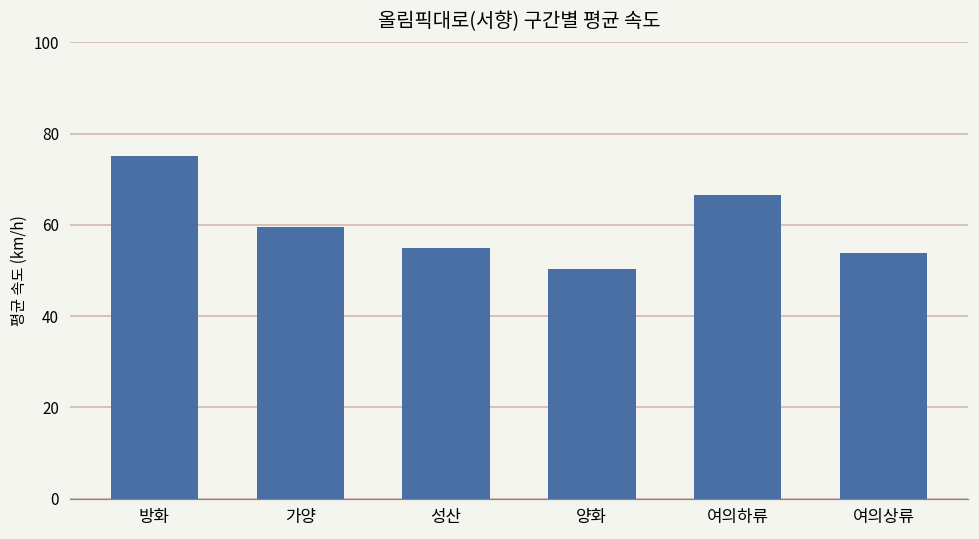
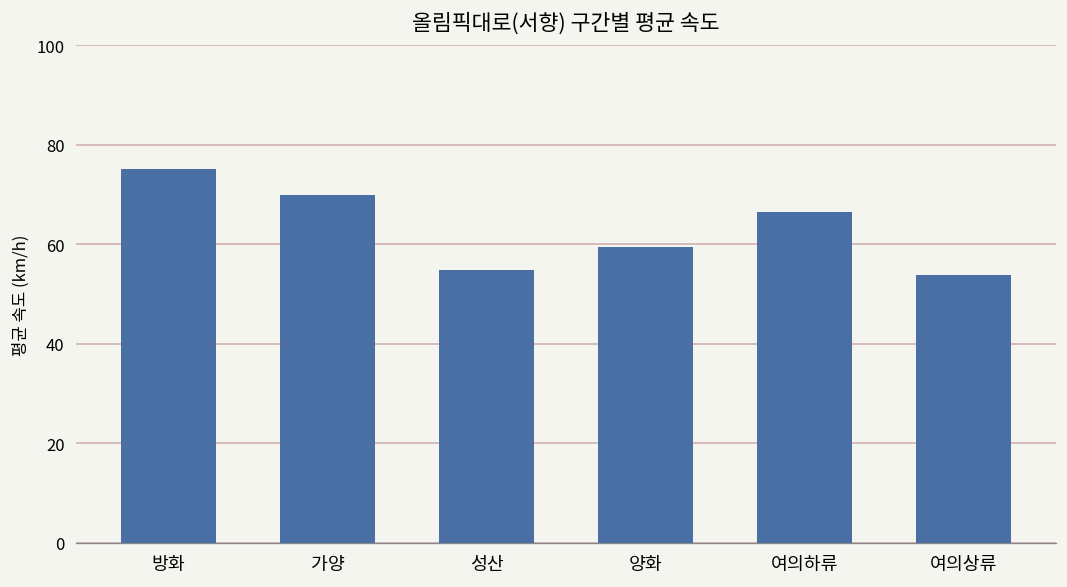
가양: 60 -> 70
양화: 50 -> 59
